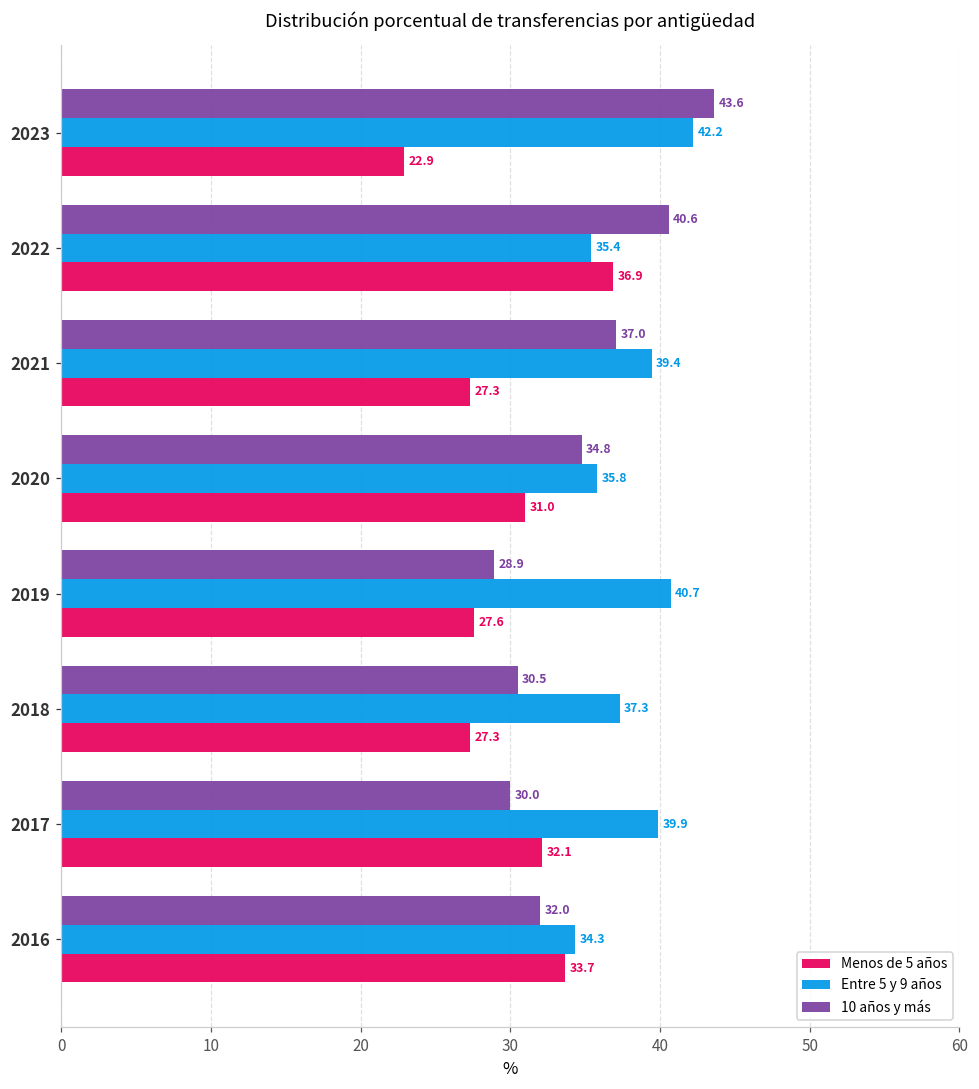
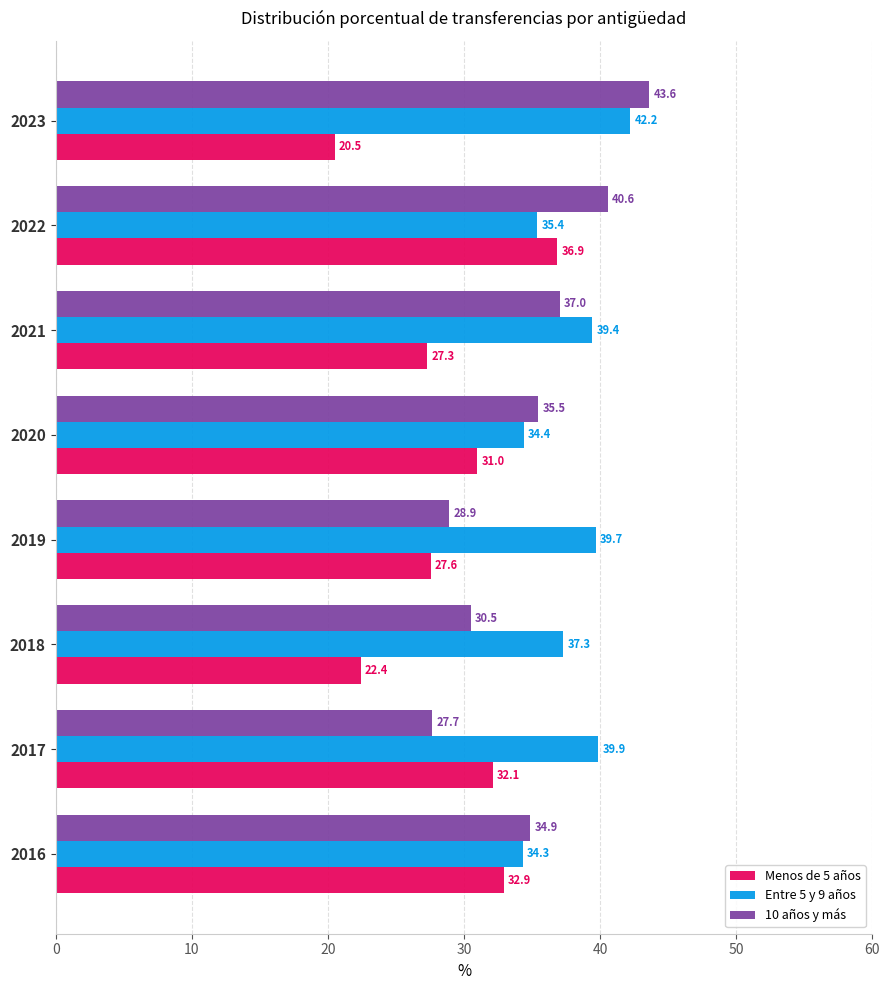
Menos de 5 años, 2023: 22.9 -> 20.5
10 años y más, 2020: 34.8 -> 35.5
Entre 5 y 9 años, 2020: 35.8 -> 34.4
Entre 5 y 9 años, 2019: 40.7 -> 39.7
Menos de 5 años, 2018: 27.3 -> 22.4
10 años y más, 2017: 30.0 -> 27.7
10 años y más, 2016: 32.0 -> 34.9
Menos de 5 años, 2016: 33.7 -> 32.9
